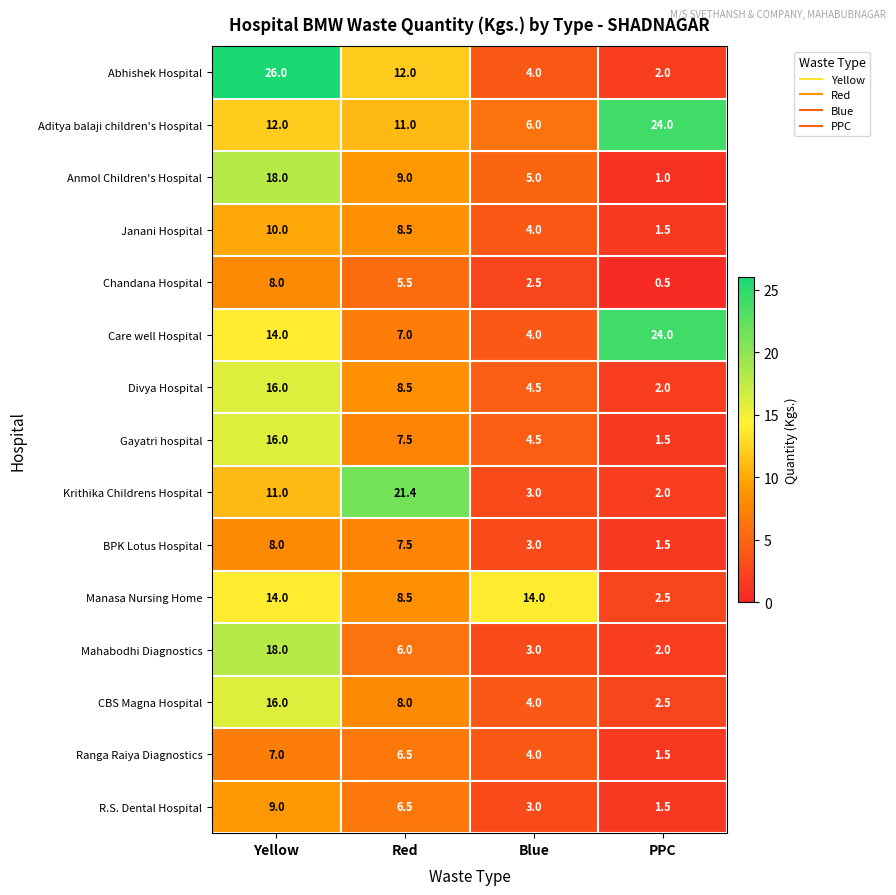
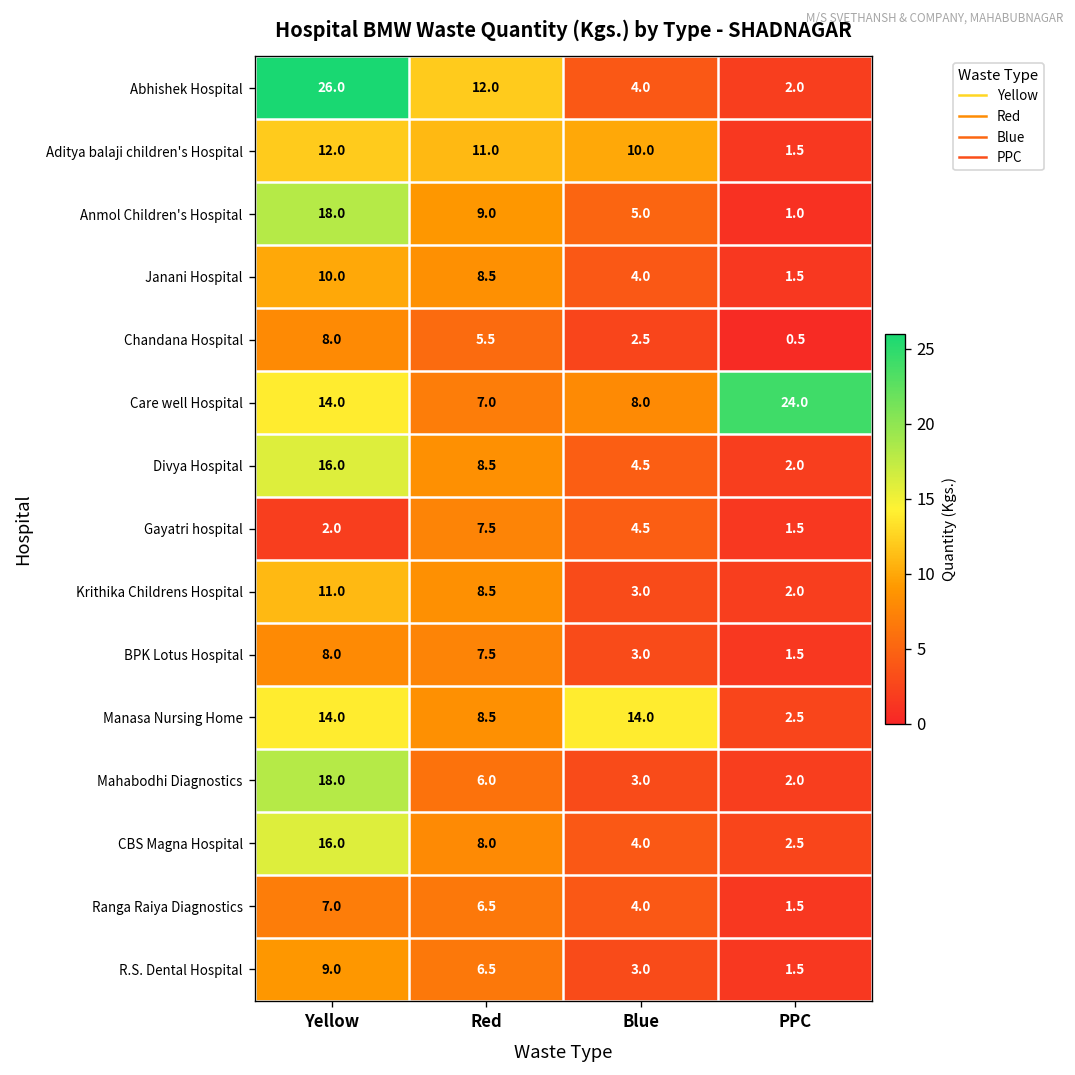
Aditya balaji children's Hospital, Blue: 6.0 -> 10.0
Aditya balaji children's Hospital, PPC: 24.0 -> 1.5
Care well Hospital, Blue: 4.0 -> 8.0
Gayatri hospital, Yellow: 16.0 -> 2.0
Krithika Childrens Hospital, Red: 21.4 -> 8.5
